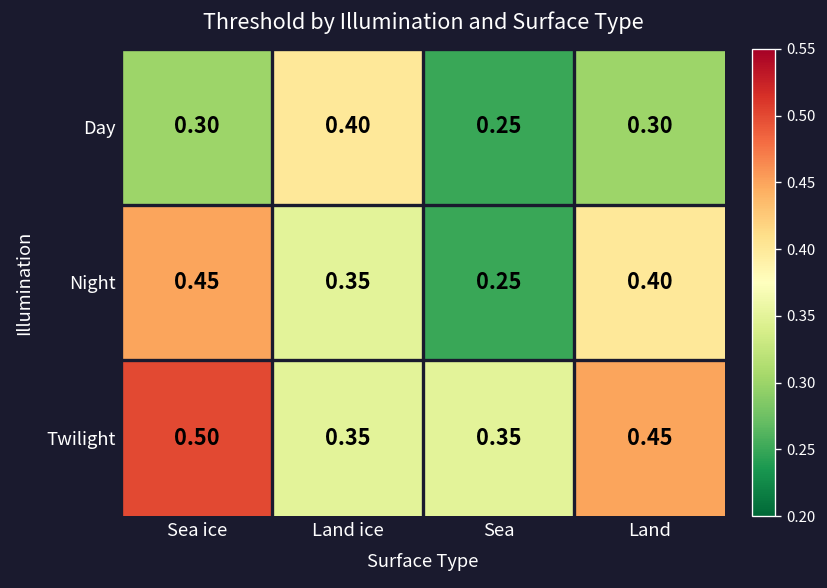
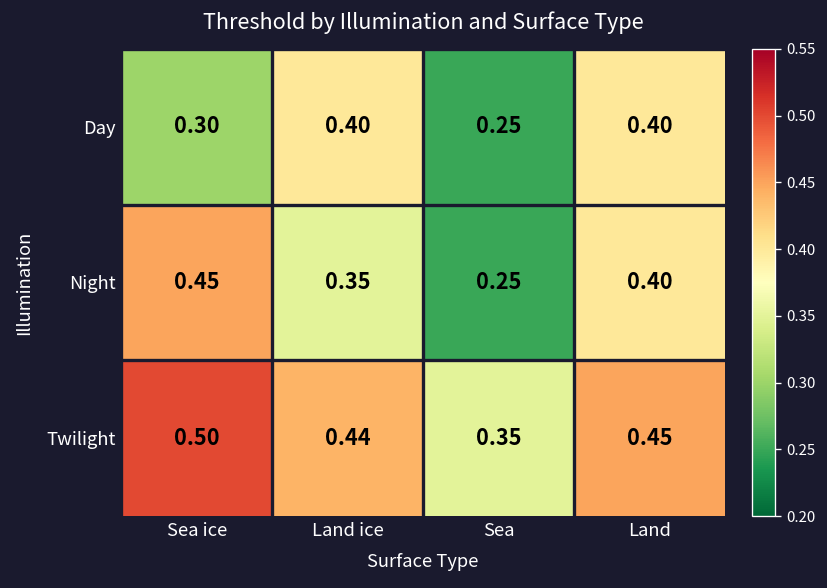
Day, Land: 0.30 -> 0.40
Twilight, Land ice: 0.35 -> 0.44
